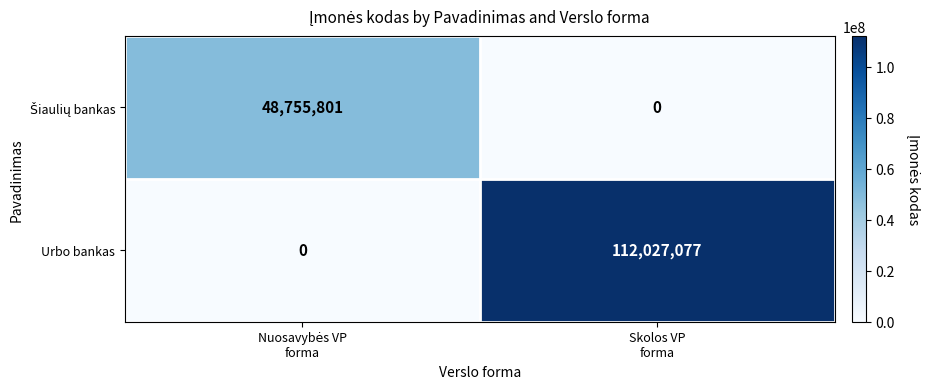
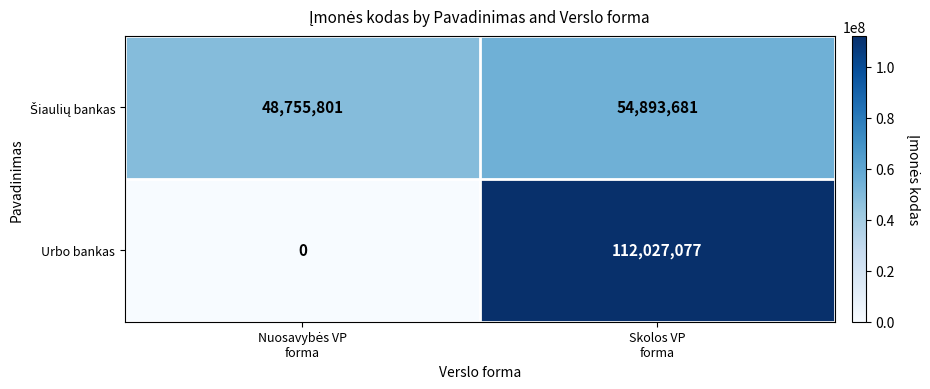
Šiaulių bankas, Skolos VP forma: 0 -> 54,893,681
